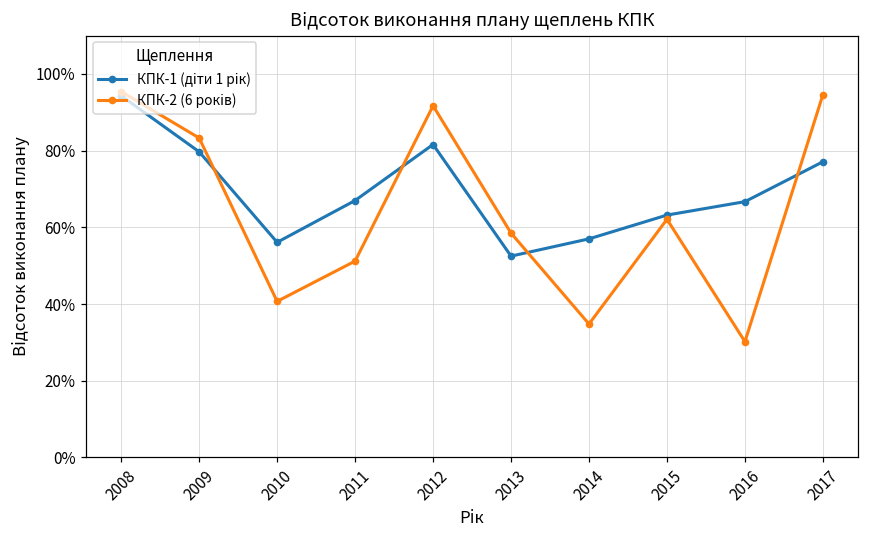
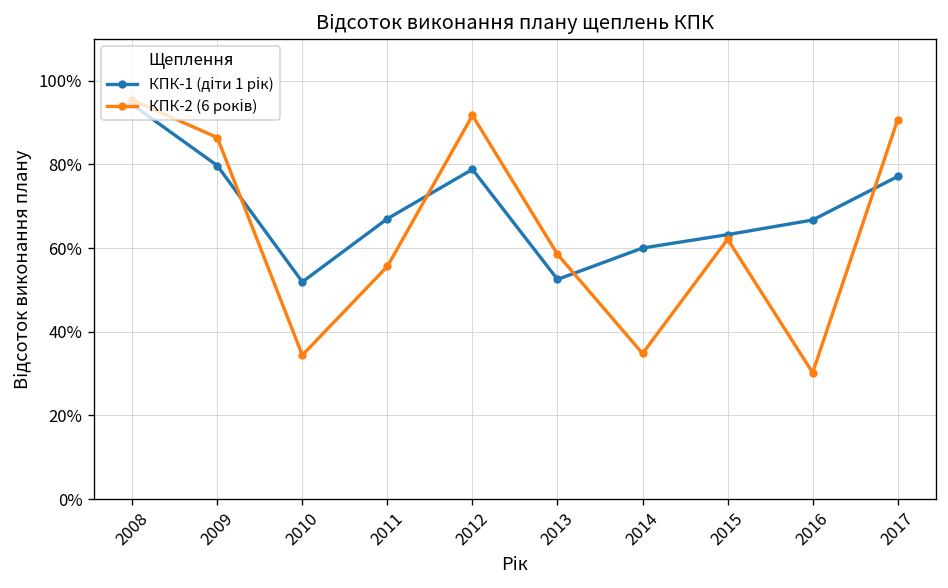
КПК-2 (6 років), 2009: 83% -> 86%
КПК-1 (діти 1 рік), 2010: 56% -> 52%
КПК-2 (6 років), 2010: 41% -> 34%
КПК-2 (6 років), 2011: 51% -> 56%
КПК-1 (діти 1 рік), 2012: 82% -> 79%
КПК-1 (діти 1 рік), 2014: 57% -> 60%
КПК-2 (6 років), 2017: 95% -> 91%
